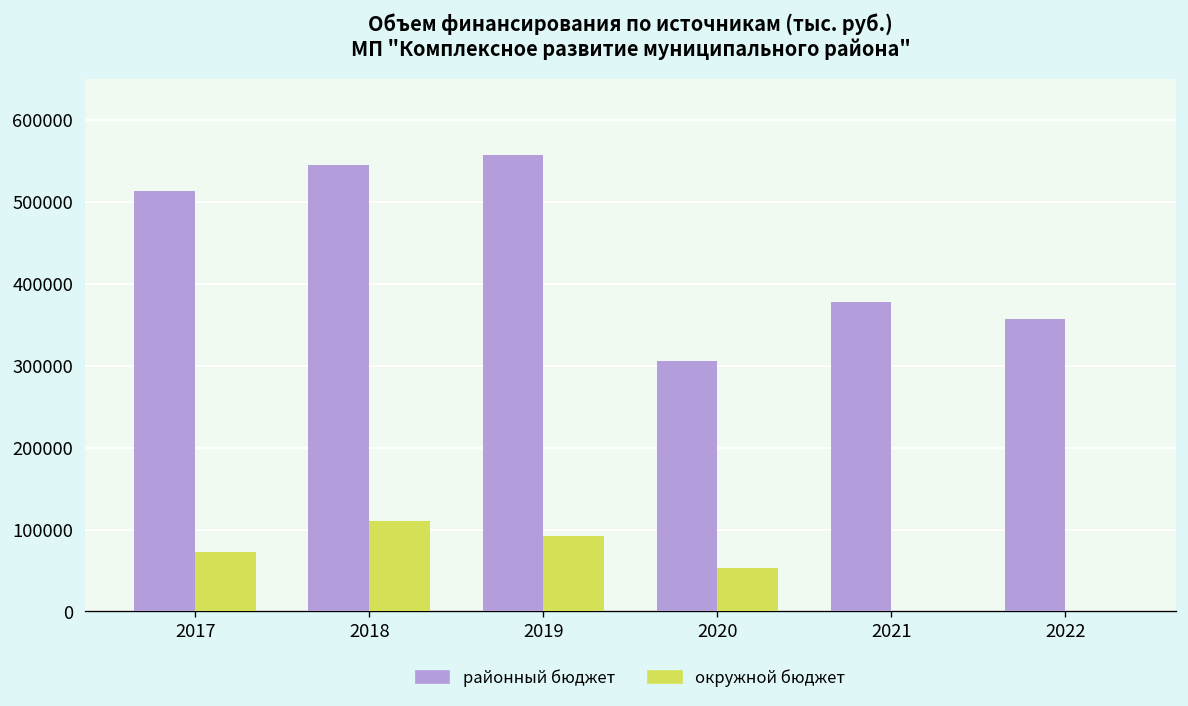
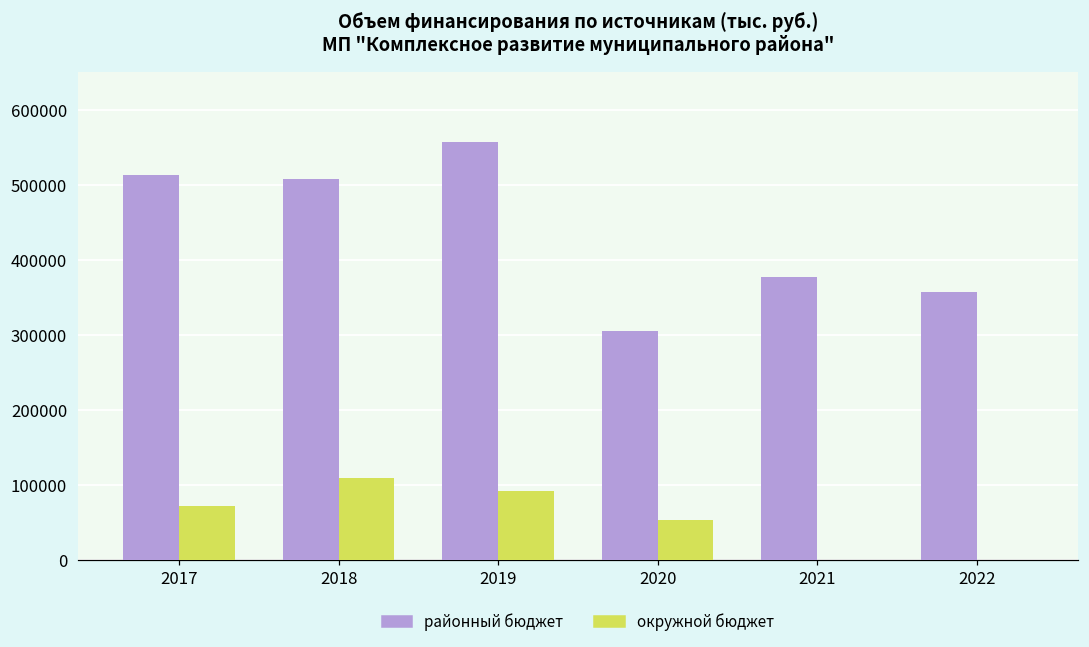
районный бюджет, 2018: 550000 -> 510000
